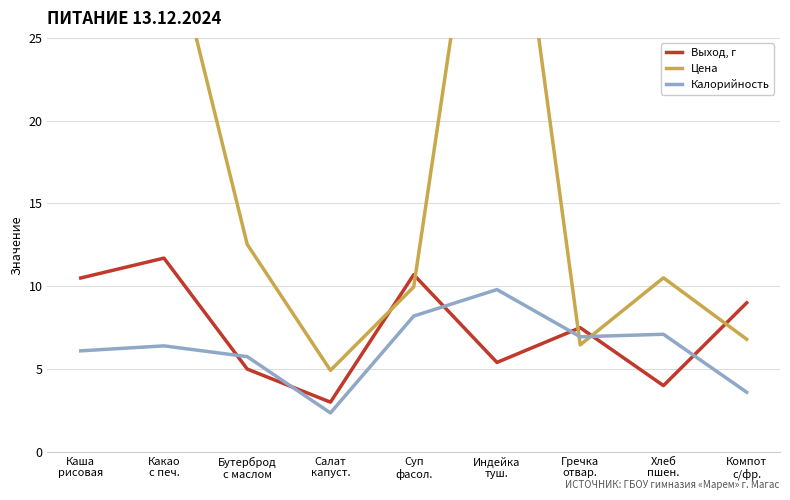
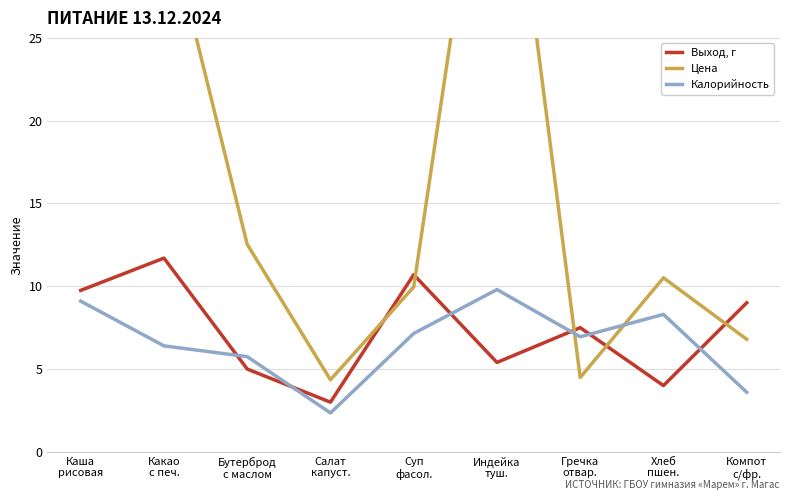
Выход, г, Каша рисовая: 10.5 -> 9.8
Калорийность, Каша рисовая: 6.1 -> 9.1
Цена, Салат капуст.: 4.9 -> 4.4
Калорийность, Суп фасол.: 8.2 -> 7.2
Цена, Гречка отвар.: 6.5 -> 4.5
Калорийность, Хлеб пшен.: 7.1 -> 8.3
